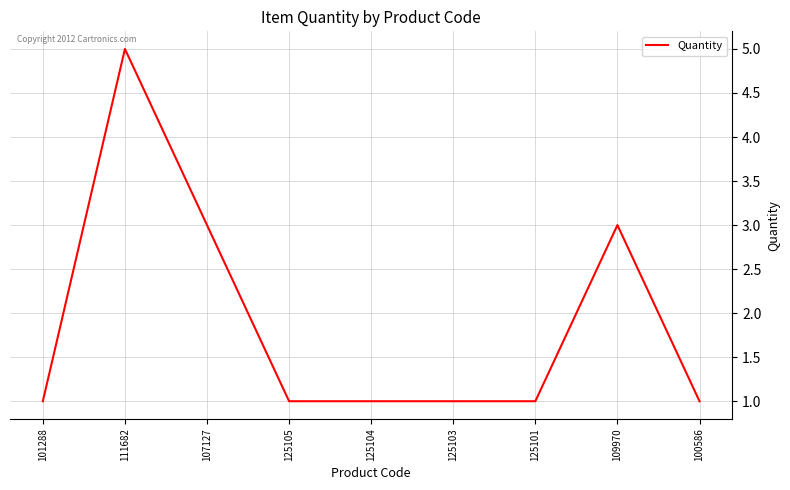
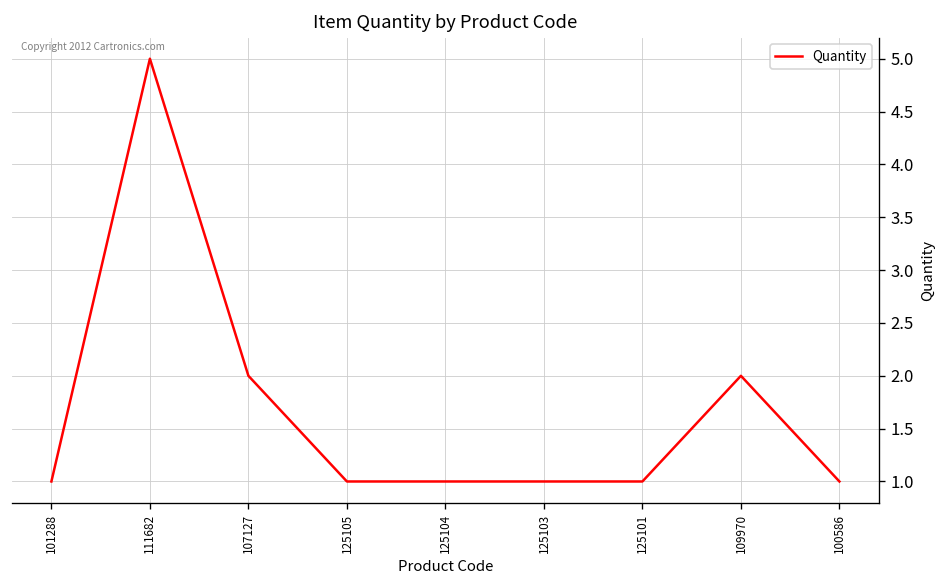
107127: 3 -> 2
109970: 3 -> 2
